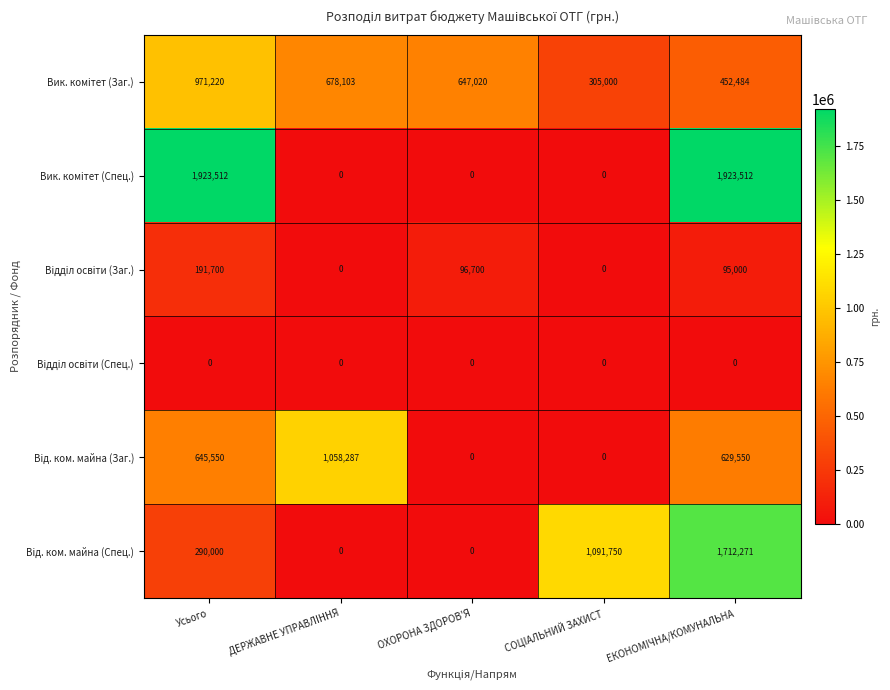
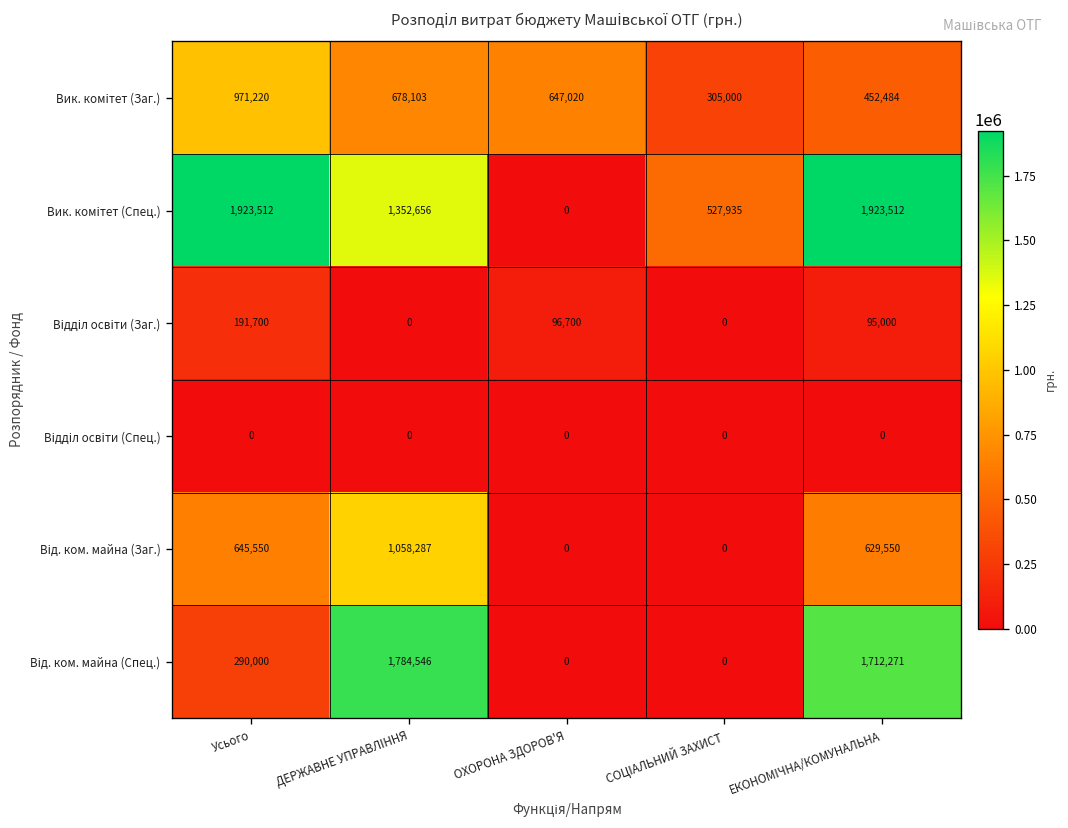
Вик. комітет (Спец.), ДЕРЖАВНЕ УПРАВЛІННЯ: 0 -> 1,352,656
Вик. комітет (Спец.), СОЦІАЛЬНИЙ ЗАХИСТ: 0 -> 527,935
Від. ком. майна (Спец.), ДЕРЖАВНЕ УПРАВЛІННЯ: 0 -> 1,784,546
Від. ком. майна (Спец.), СОЦІАЛЬНИЙ ЗАХИСТ: 1,091,750 -> 0
